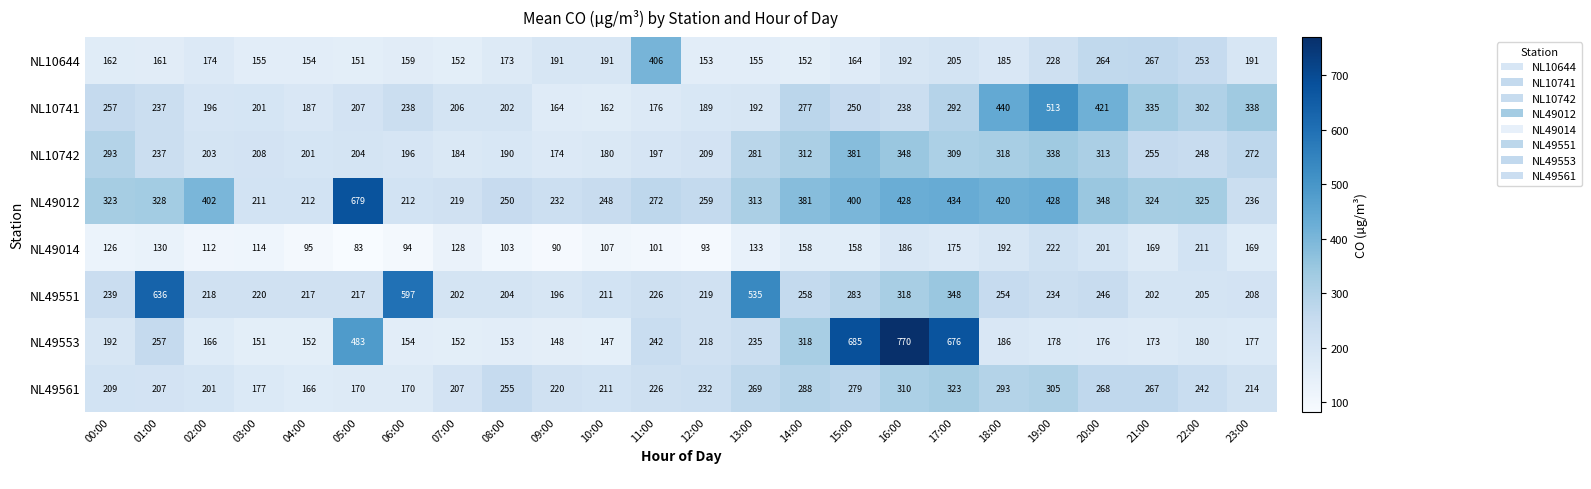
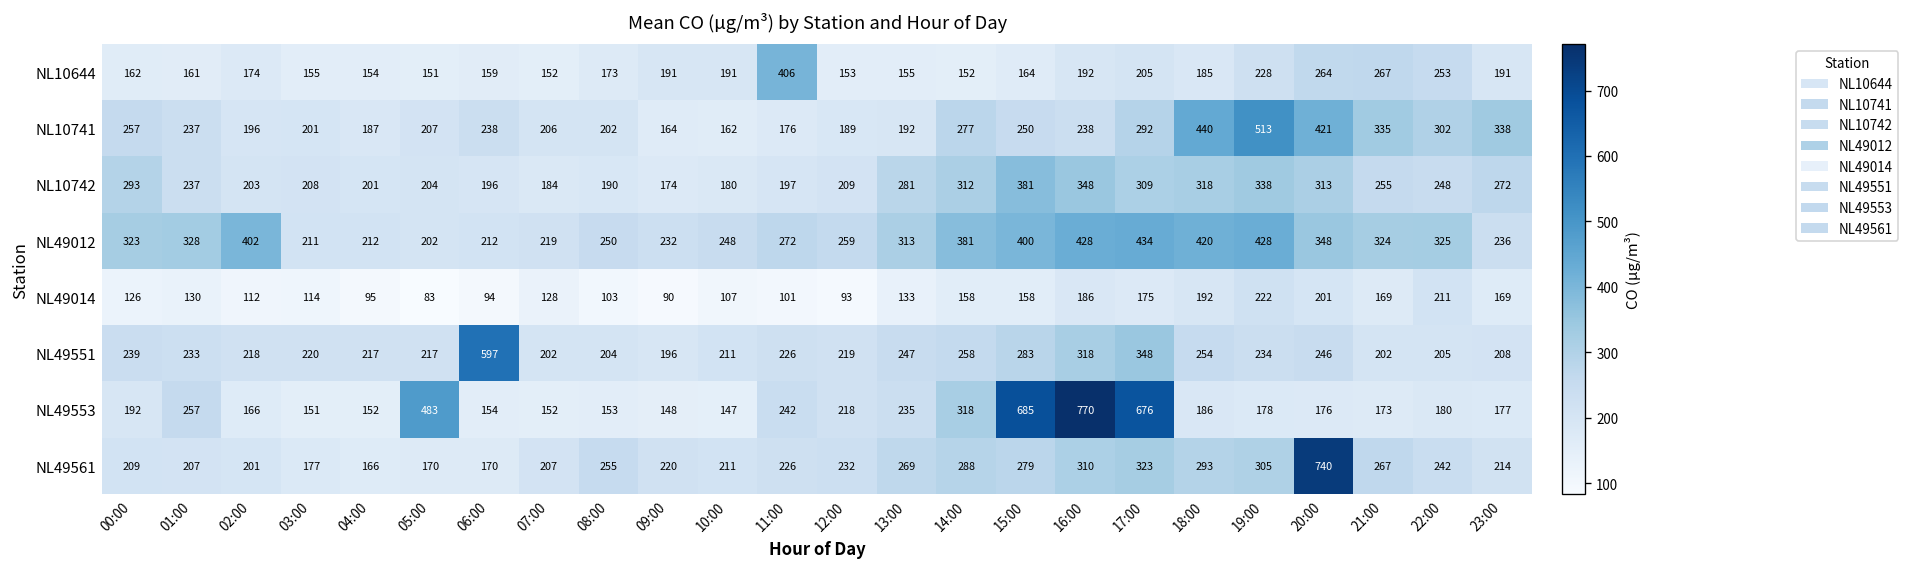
NL49012, 05:00: 679 -> 202
NL49551, 01:00: 636 -> 233
NL49551, 13:00: 535 -> 247
NL49561, 20:00: 268 -> 740
